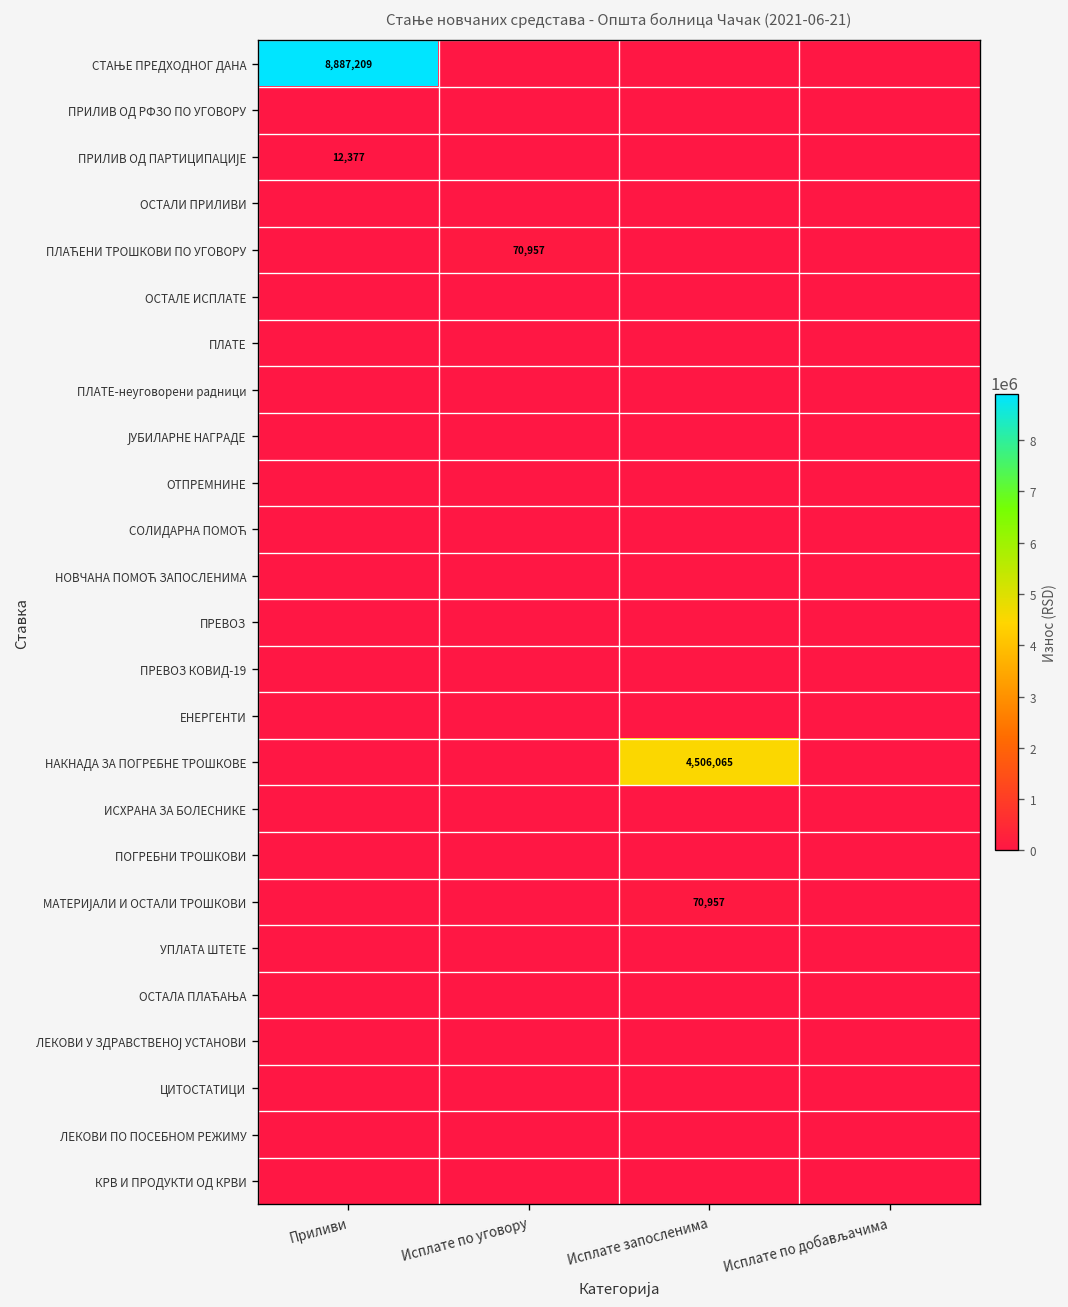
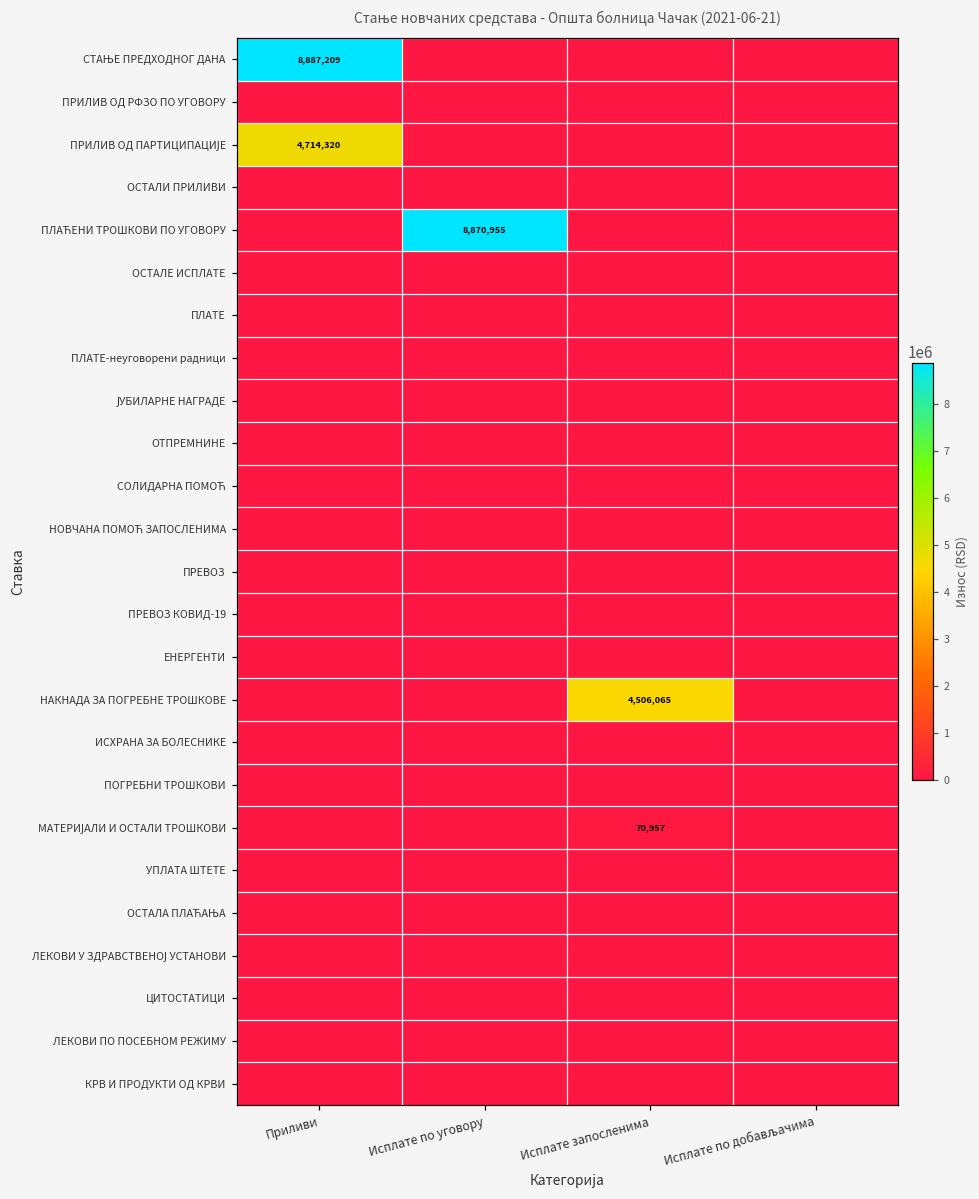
ПРИЛИВ ОД ПАРТИЦИПАЦИЈЕ, Приливи: 12,377 -> 4,714,320
ПЛАЋЕНИ ТРОШКОВИ ПО УГОВОРУ, Исплате по уговору: 70,957 -> 8,870,955
